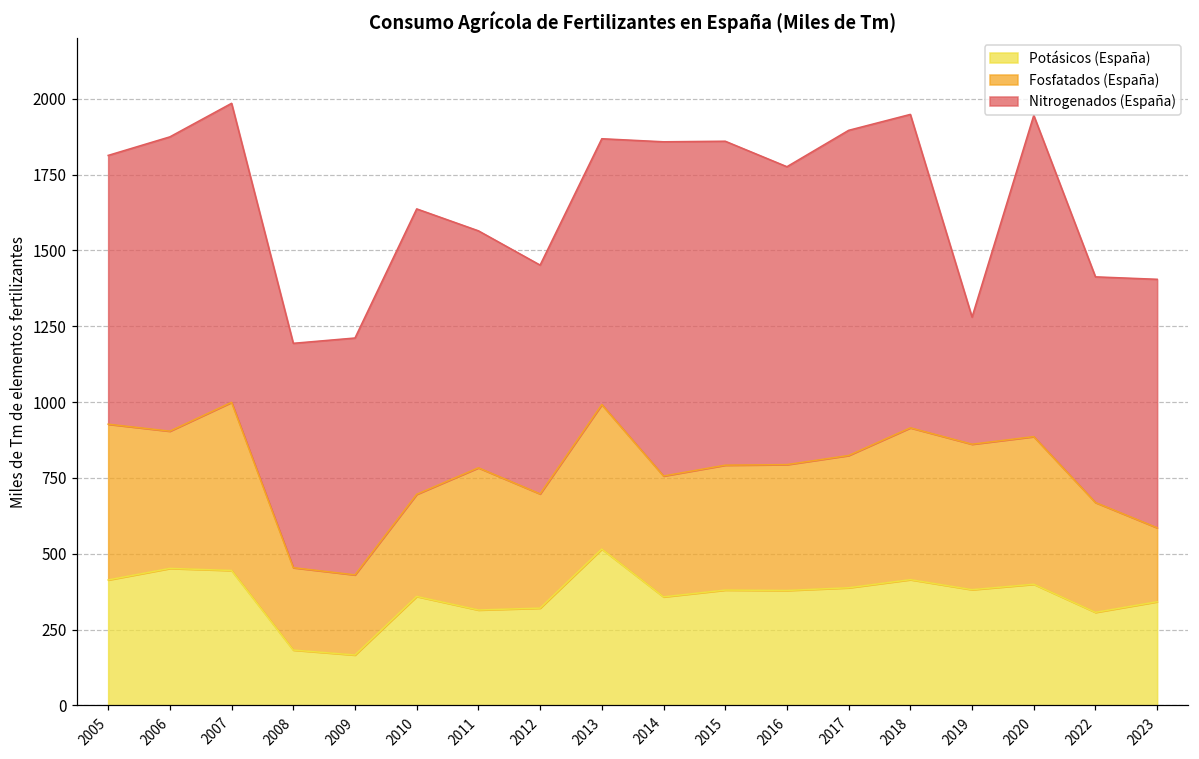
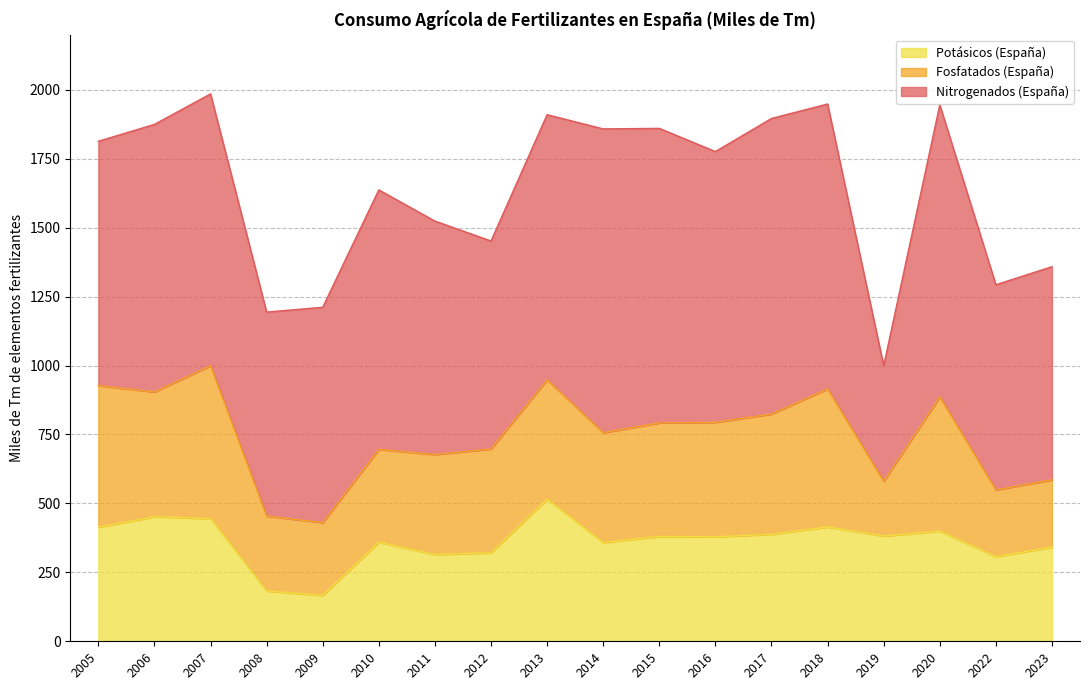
Fosfatados (España), 2011: 470 -> 360
Nitrogenados (España), 2011: 780 -> 850
Fosfatados (España), 2013: 480 -> 430
Nitrogenados (España), 2013: 880 -> 960
Fosfatados (España), 2019: 480 -> 200
Fosfatados (España), 2022: 360 -> 240
Nitrogenados (España), 2023: 820 -> 770
